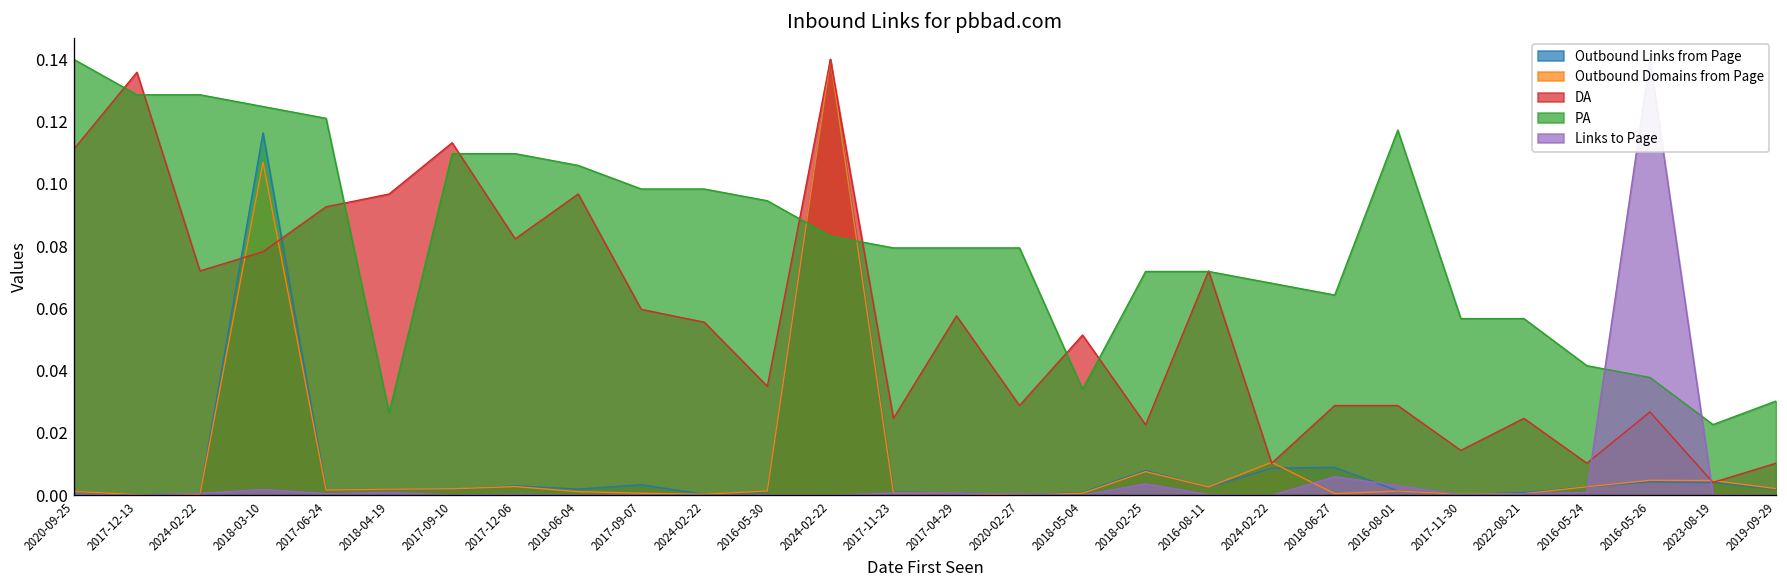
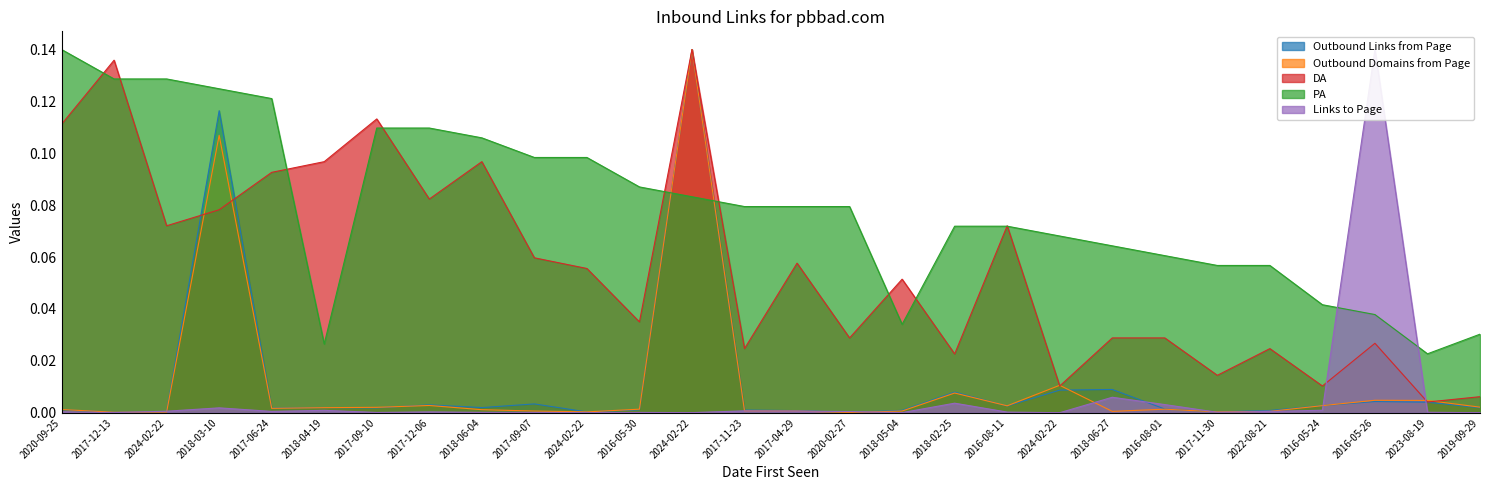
PA, 2016-05-30: 0.095 -> 0.087
PA, 2016-08-01: 0.117 -> 0.061
DA, 2019-09-29: 0.010 -> 0.006
